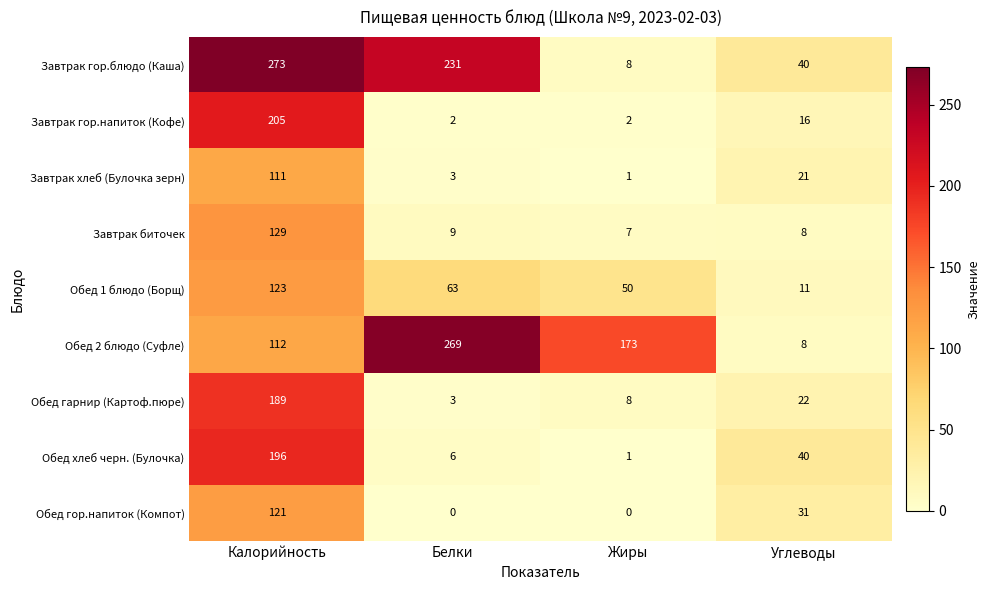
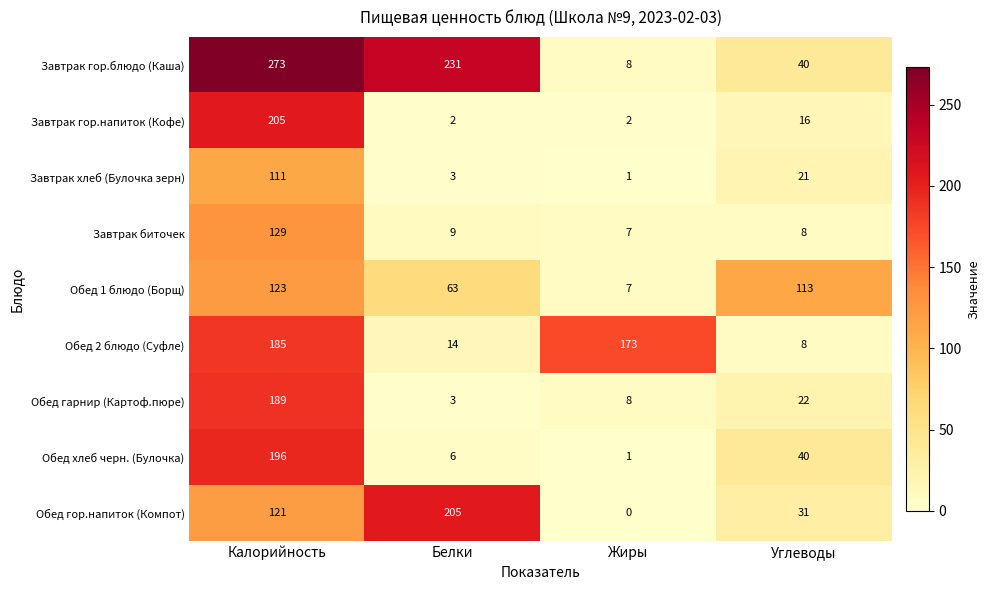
Обед 1 блюдо (Борщ), Жиры: 50 -> 7
Обед 1 блюдо (Борщ), Углеводы: 11 -> 113
Обед 2 блюдо (Суфле), Калорийность: 112 -> 185
Обед 2 блюдо (Суфле), Белки: 269 -> 14
Обед гор.напиток (Компот), Белки: 0 -> 205
